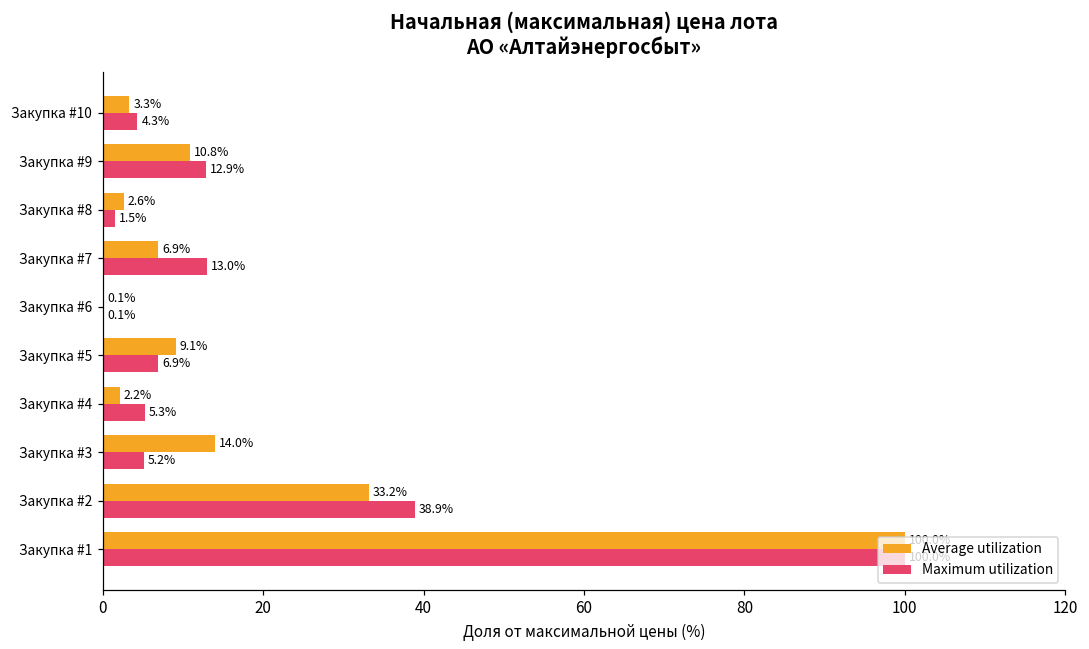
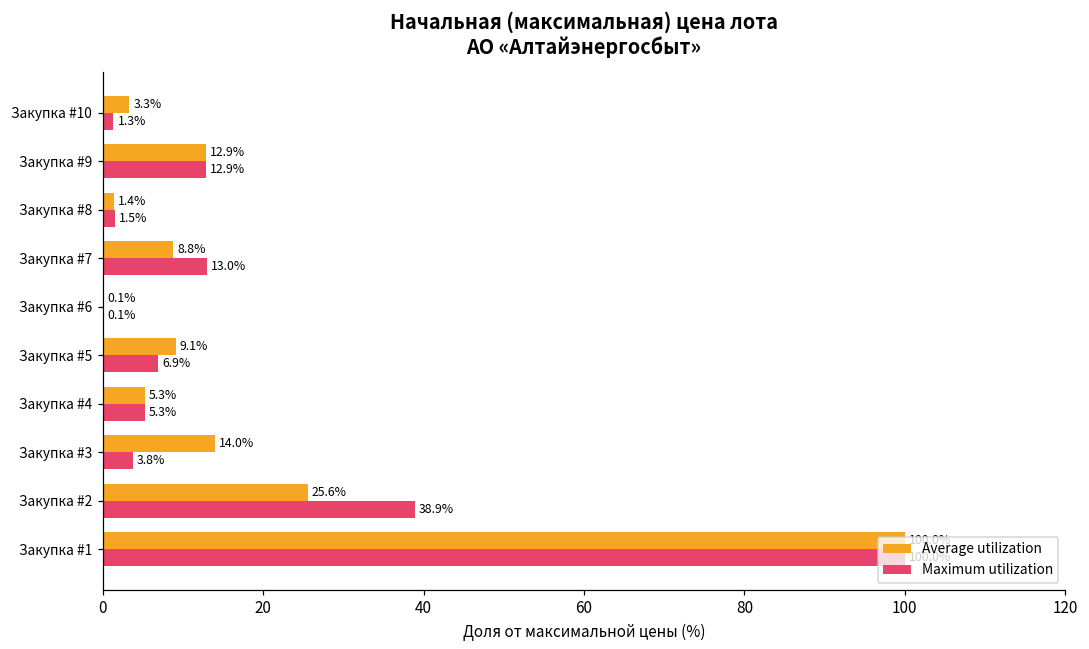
Maximum utilization, Закупка #10: 4.3% -> 1.3%
Average utilization, Закупка #9: 10.8% -> 12.9%
Average utilization, Закупка #8: 2.6% -> 1.4%
Average utilization, Закупка #7: 6.9% -> 8.8%
Average utilization, Закупка #4: 2.2% -> 5.3%
Maximum utilization, Закупка #3: 5.2% -> 3.8%
Average utilization, Закупка #2: 33.2% -> 25.6%
